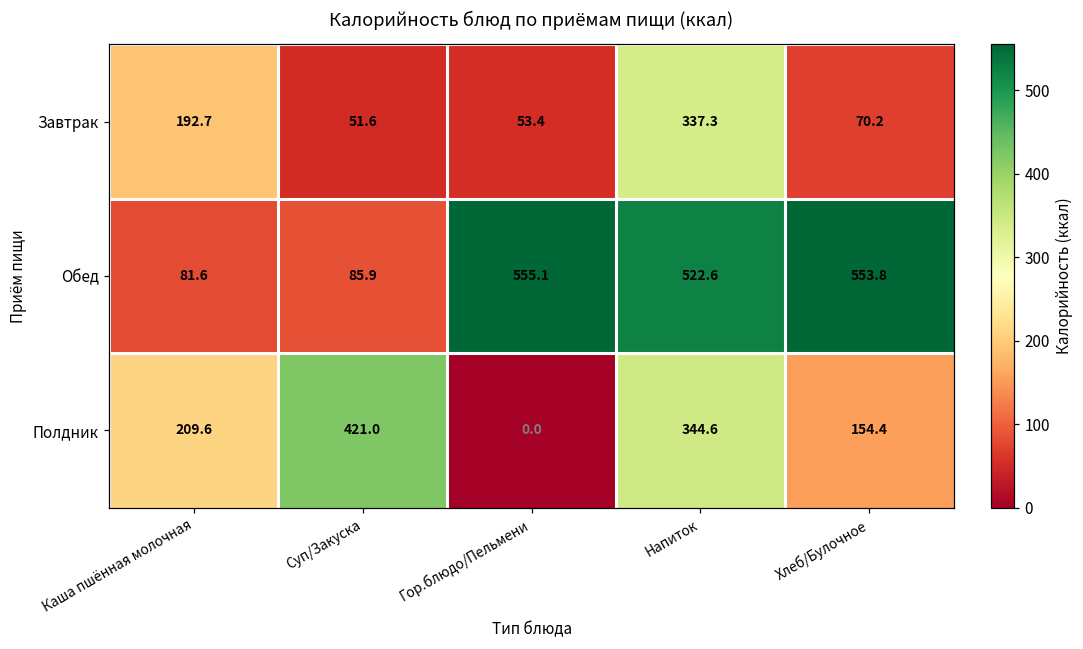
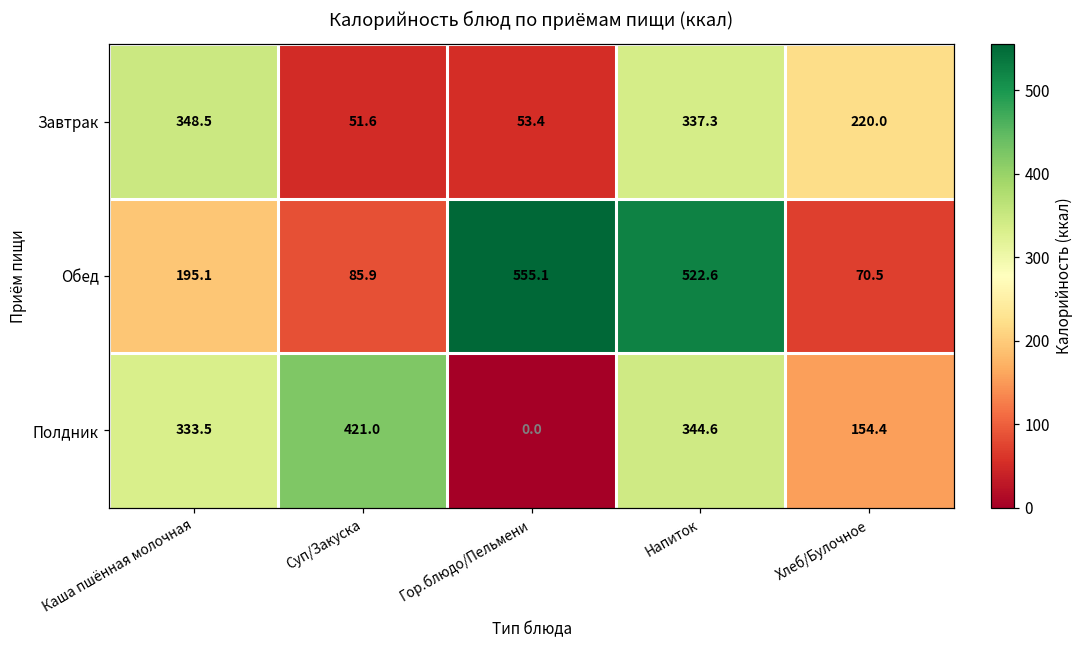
Завтрак, Каша пшённая молочная: 192.7 -> 348.5
Завтрак, Хлеб/Булочное: 70.2 -> 220.0
Обед, Каша пшённая молочная: 81.6 -> 195.1
Обед, Хлеб/Булочное: 553.8 -> 70.5
Полдник, Каша пшённая молочная: 209.6 -> 333.5
